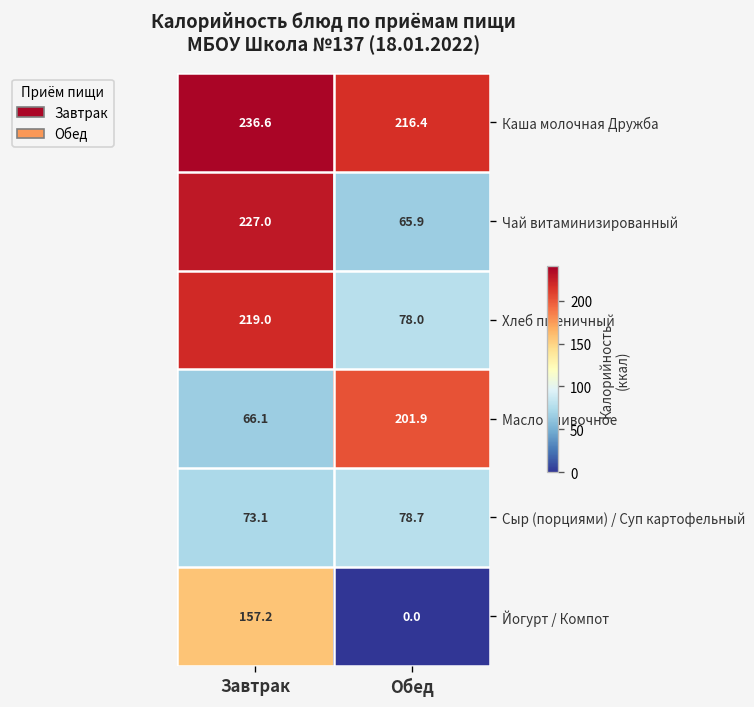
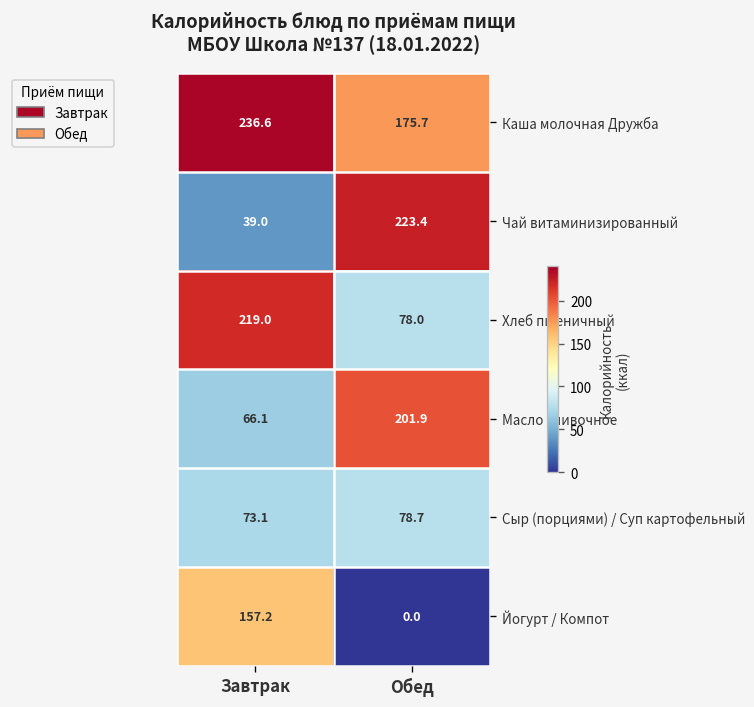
Каша молочная Дружба, Обед: 216.4 -> 175.7
Чай витаминизированный, Завтрак: 227.0 -> 39.0
Чай витаминизированный, Обед: 65.9 -> 223.4
